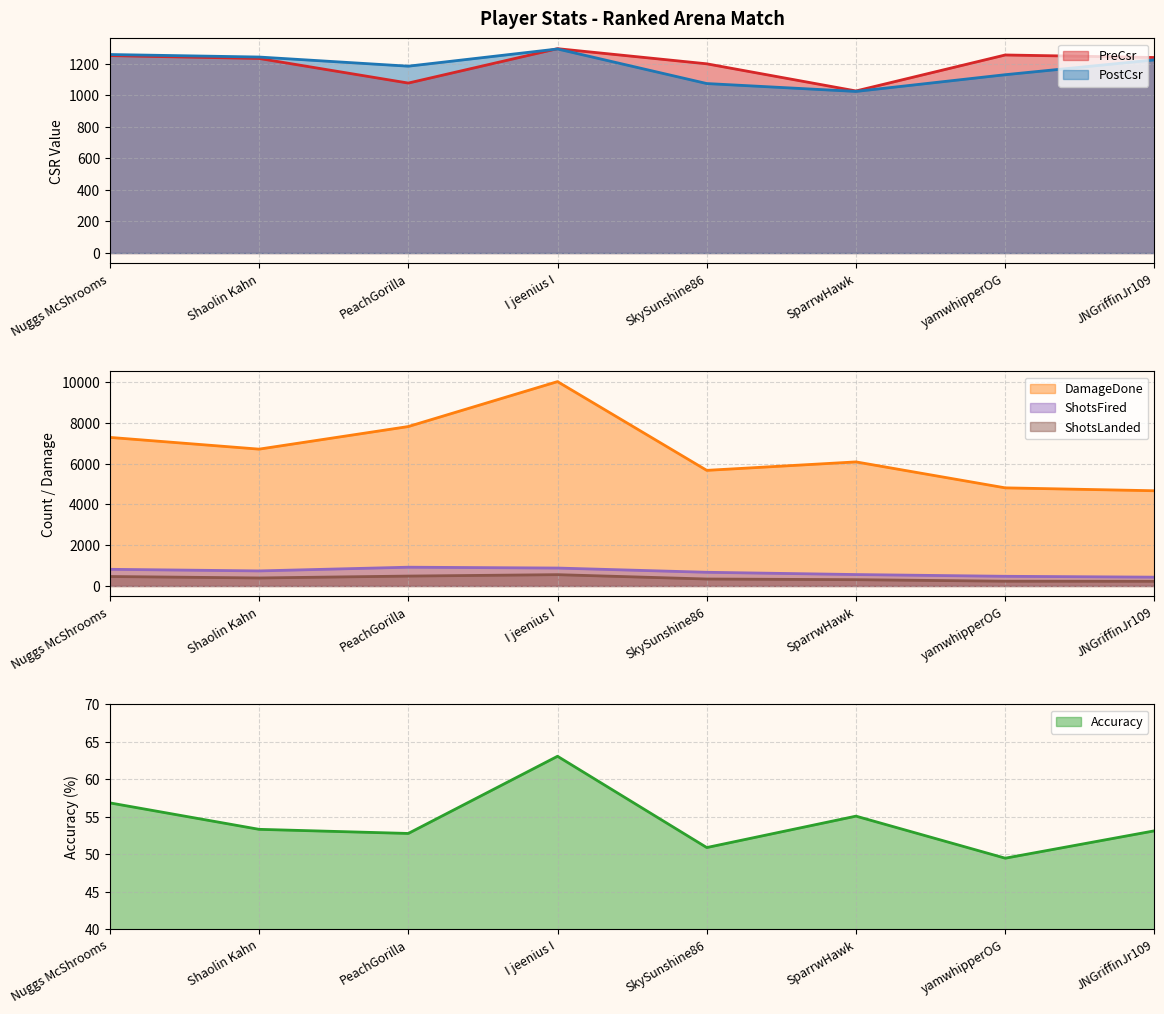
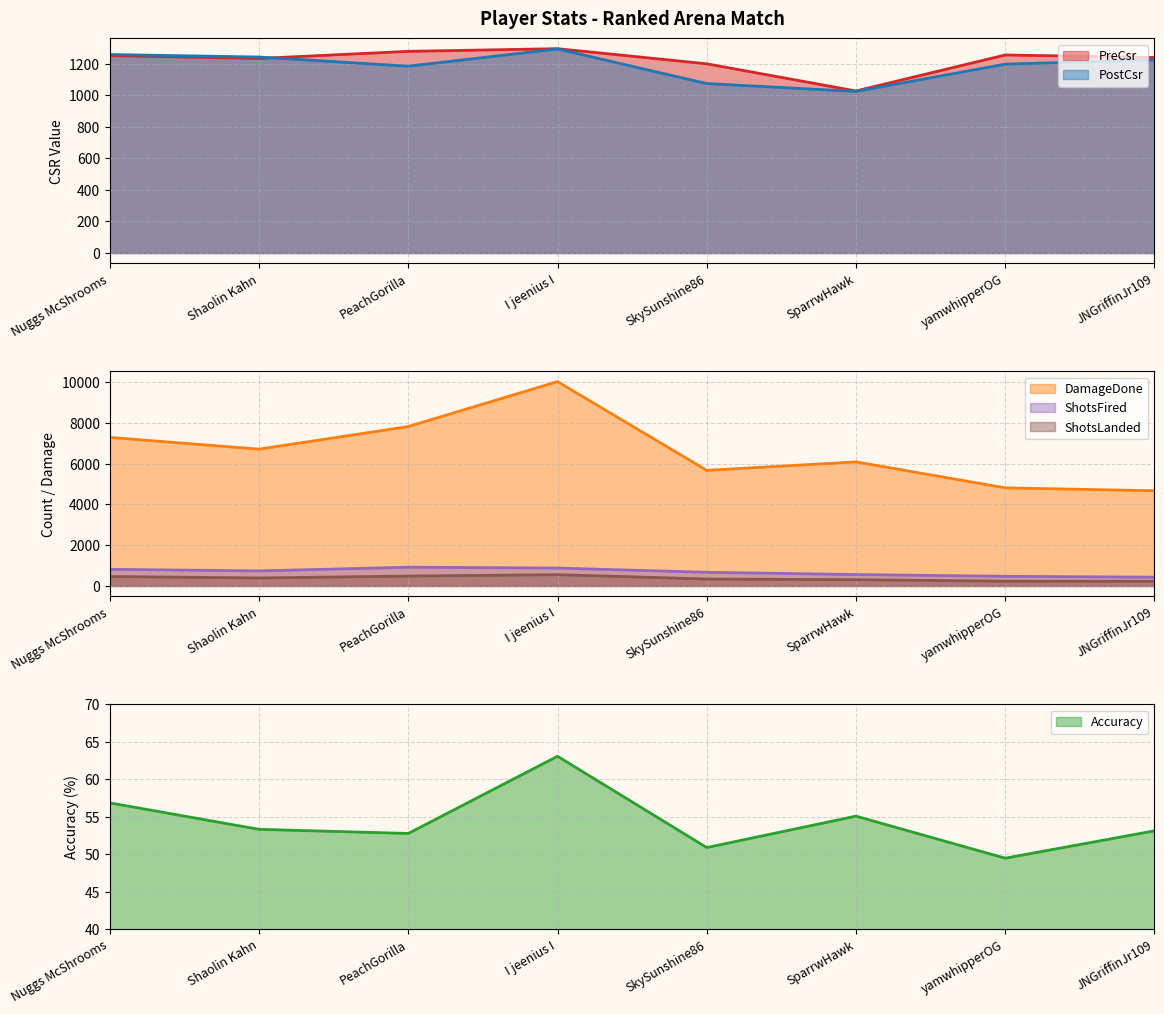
Player Stats - Ranked Arena Match, PreCsr, PeachGorilla: 1080 -> 1280
Player Stats - Ranked Arena Match, PostCsr, yamwhipperOG: 1130 -> 1200
